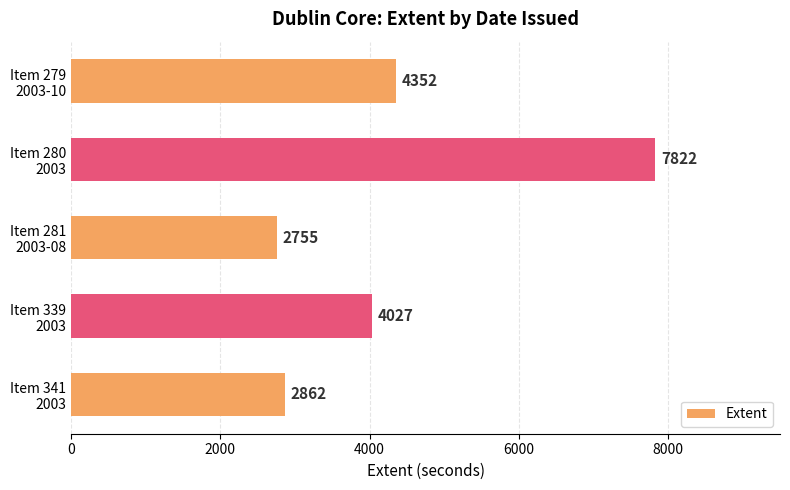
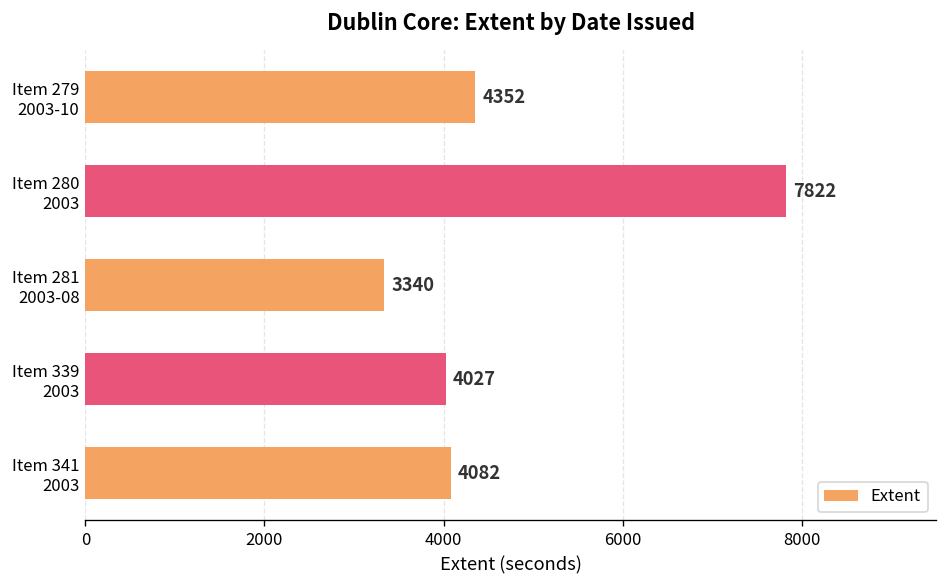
Item 281 2003-08: 2755 -> 3340
Item 341 2003: 2862 -> 4082
